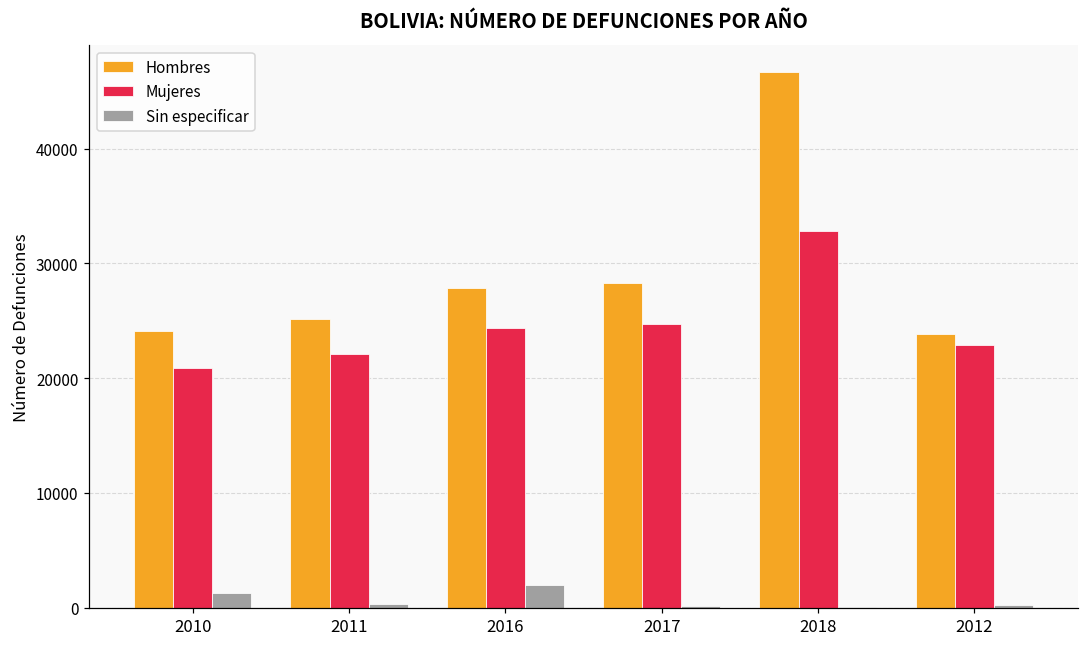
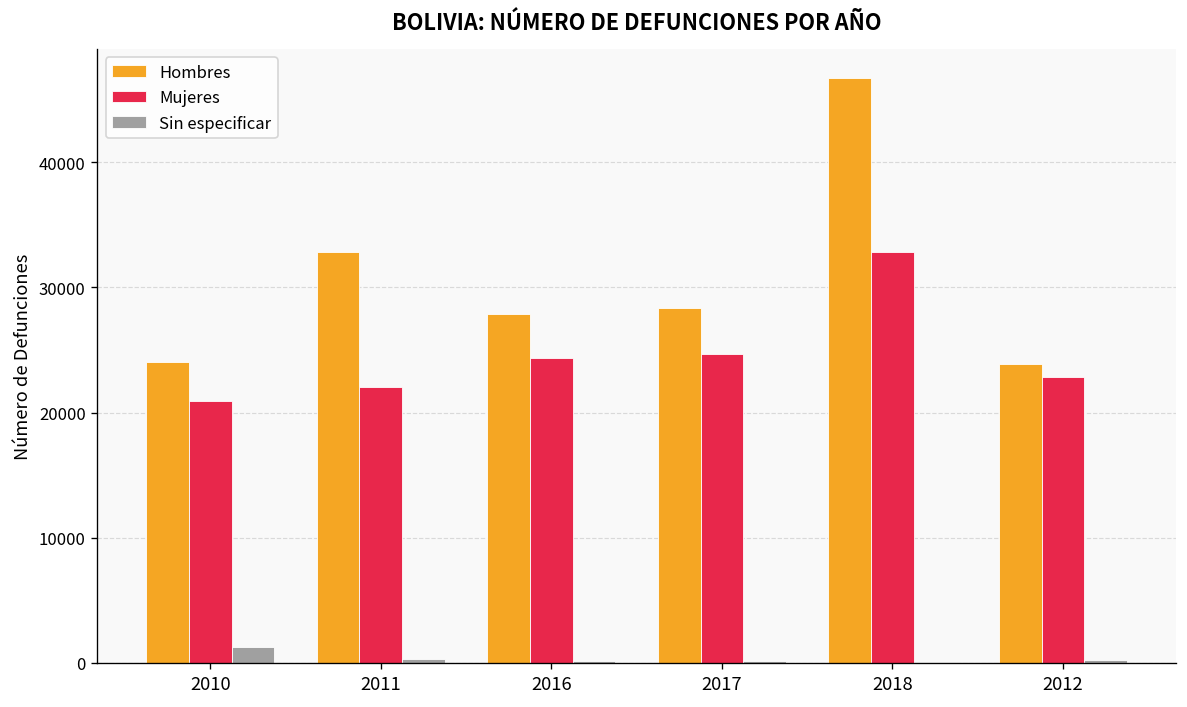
Hombres, 2011: 25200 -> 32800
Sin especificar, 2016: 2000 -> 200
